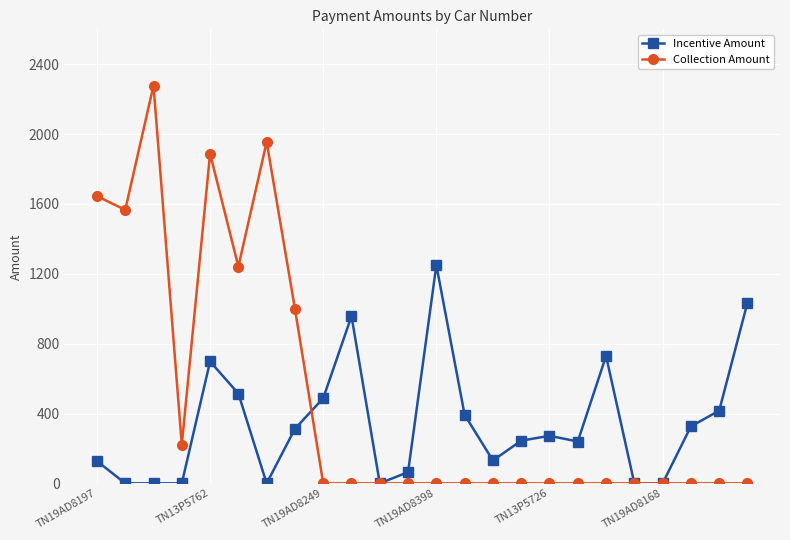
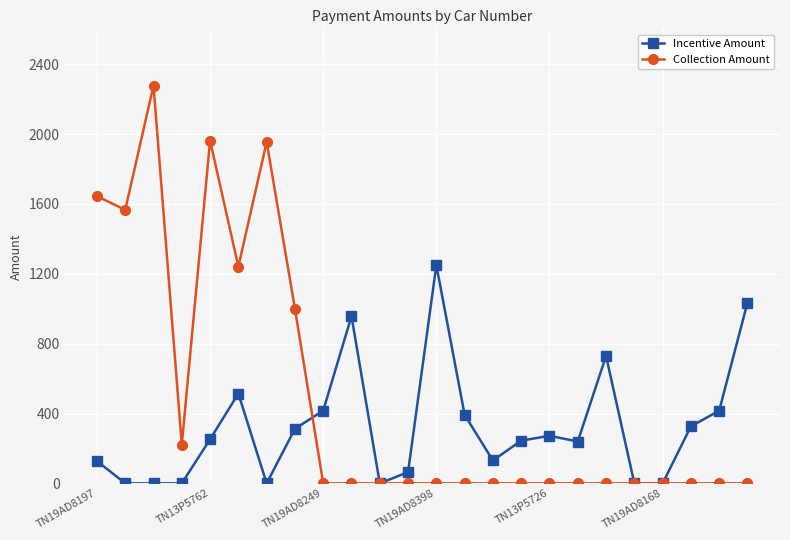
Incentive Amount, TN13P5762: 700 -> 250
Collection Amount, TN13P5762: 1890 -> 1960
Incentive Amount, TN19AD8249: 490 -> 420
